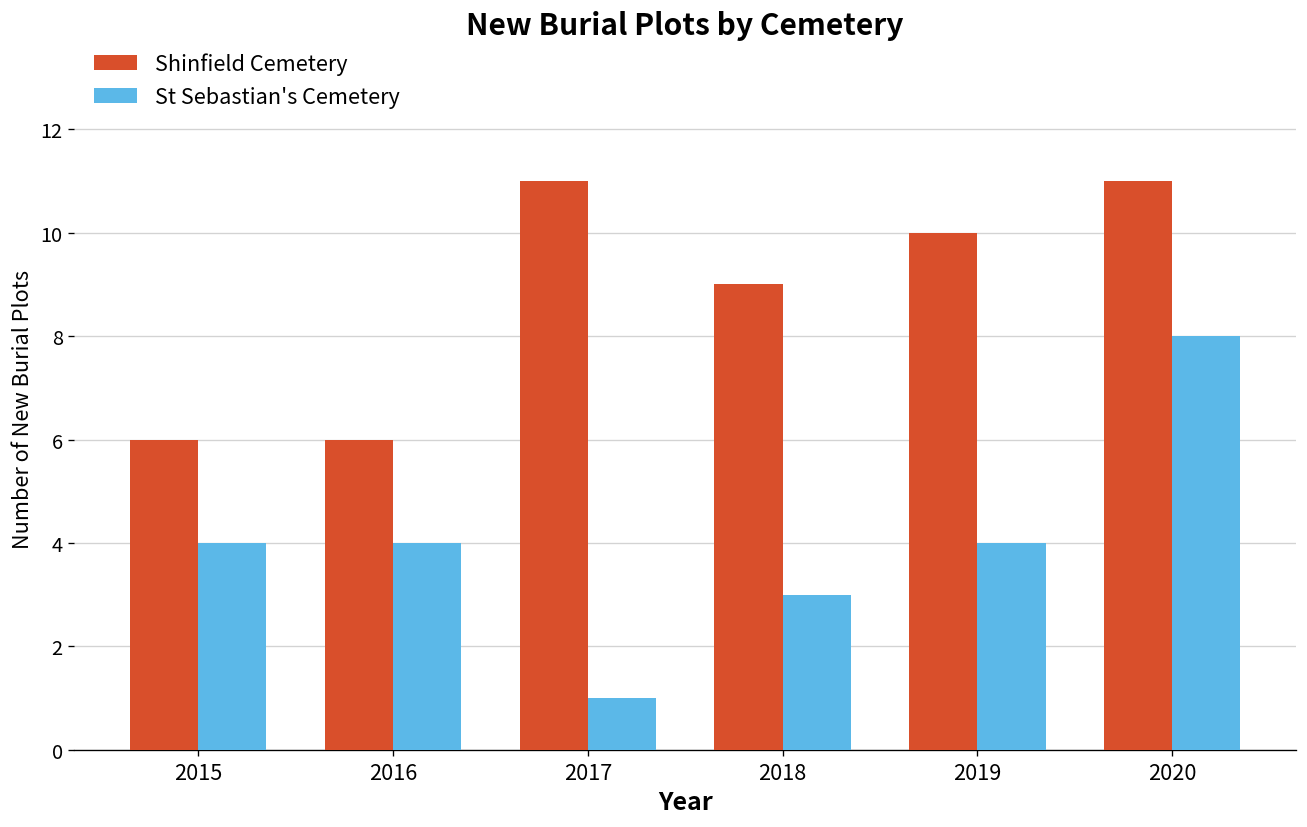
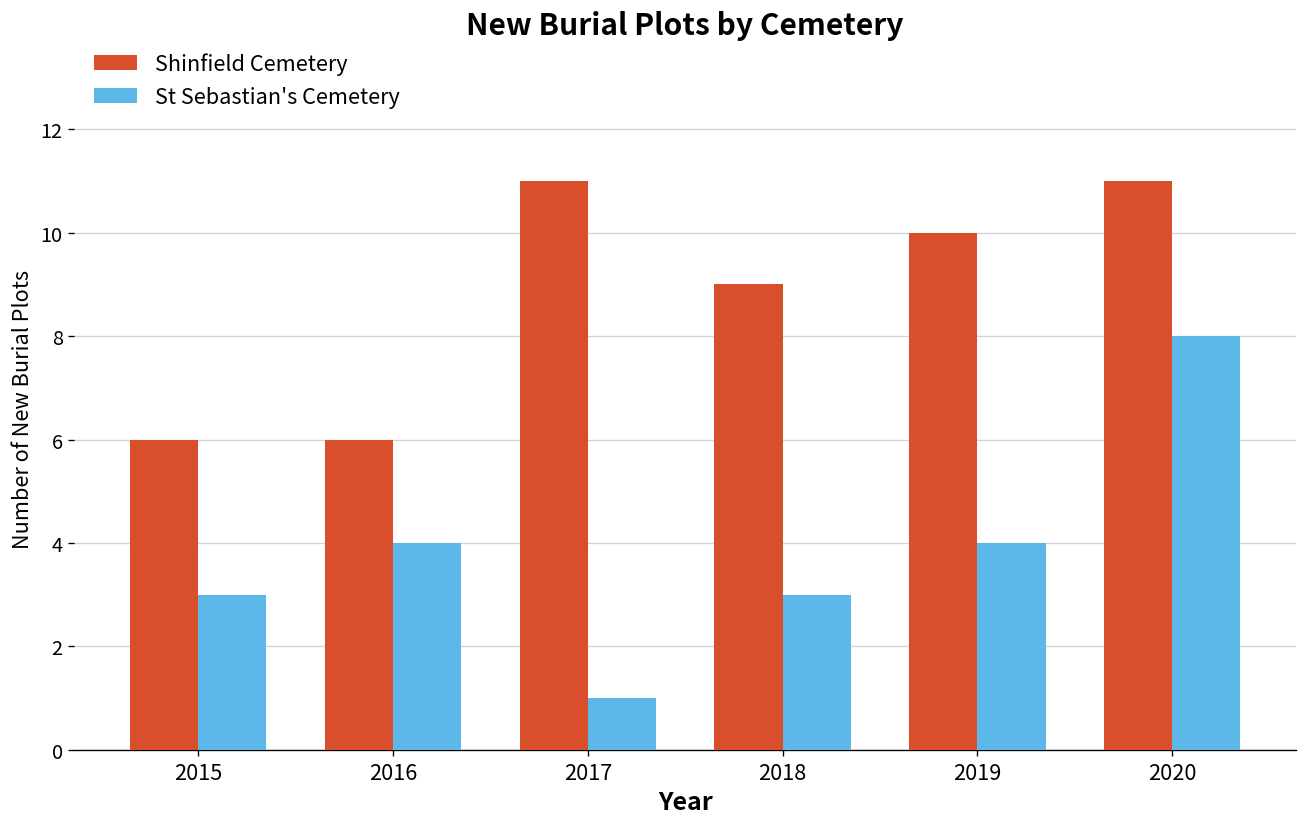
St Sebastian's Cemetery, 2015: 4 -> 3
